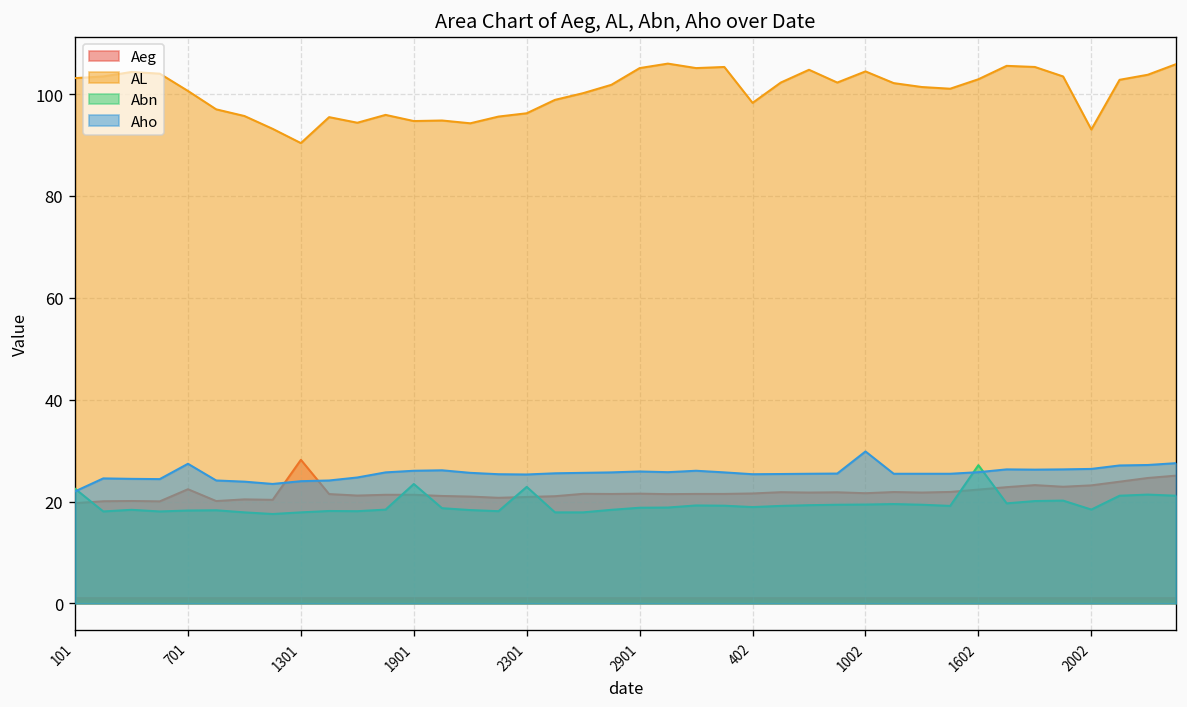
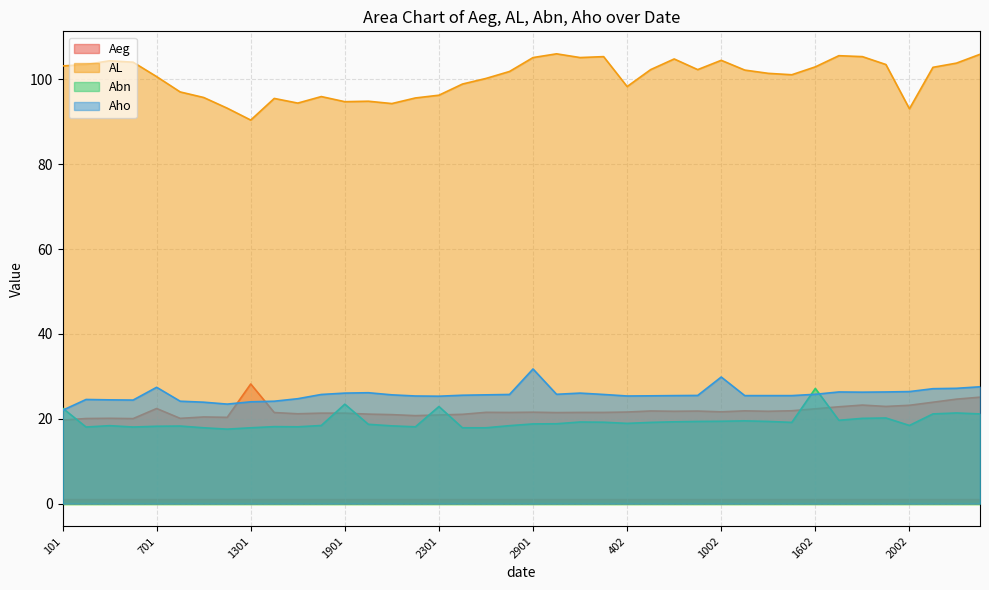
Aho, 2901: 26 -> 32
